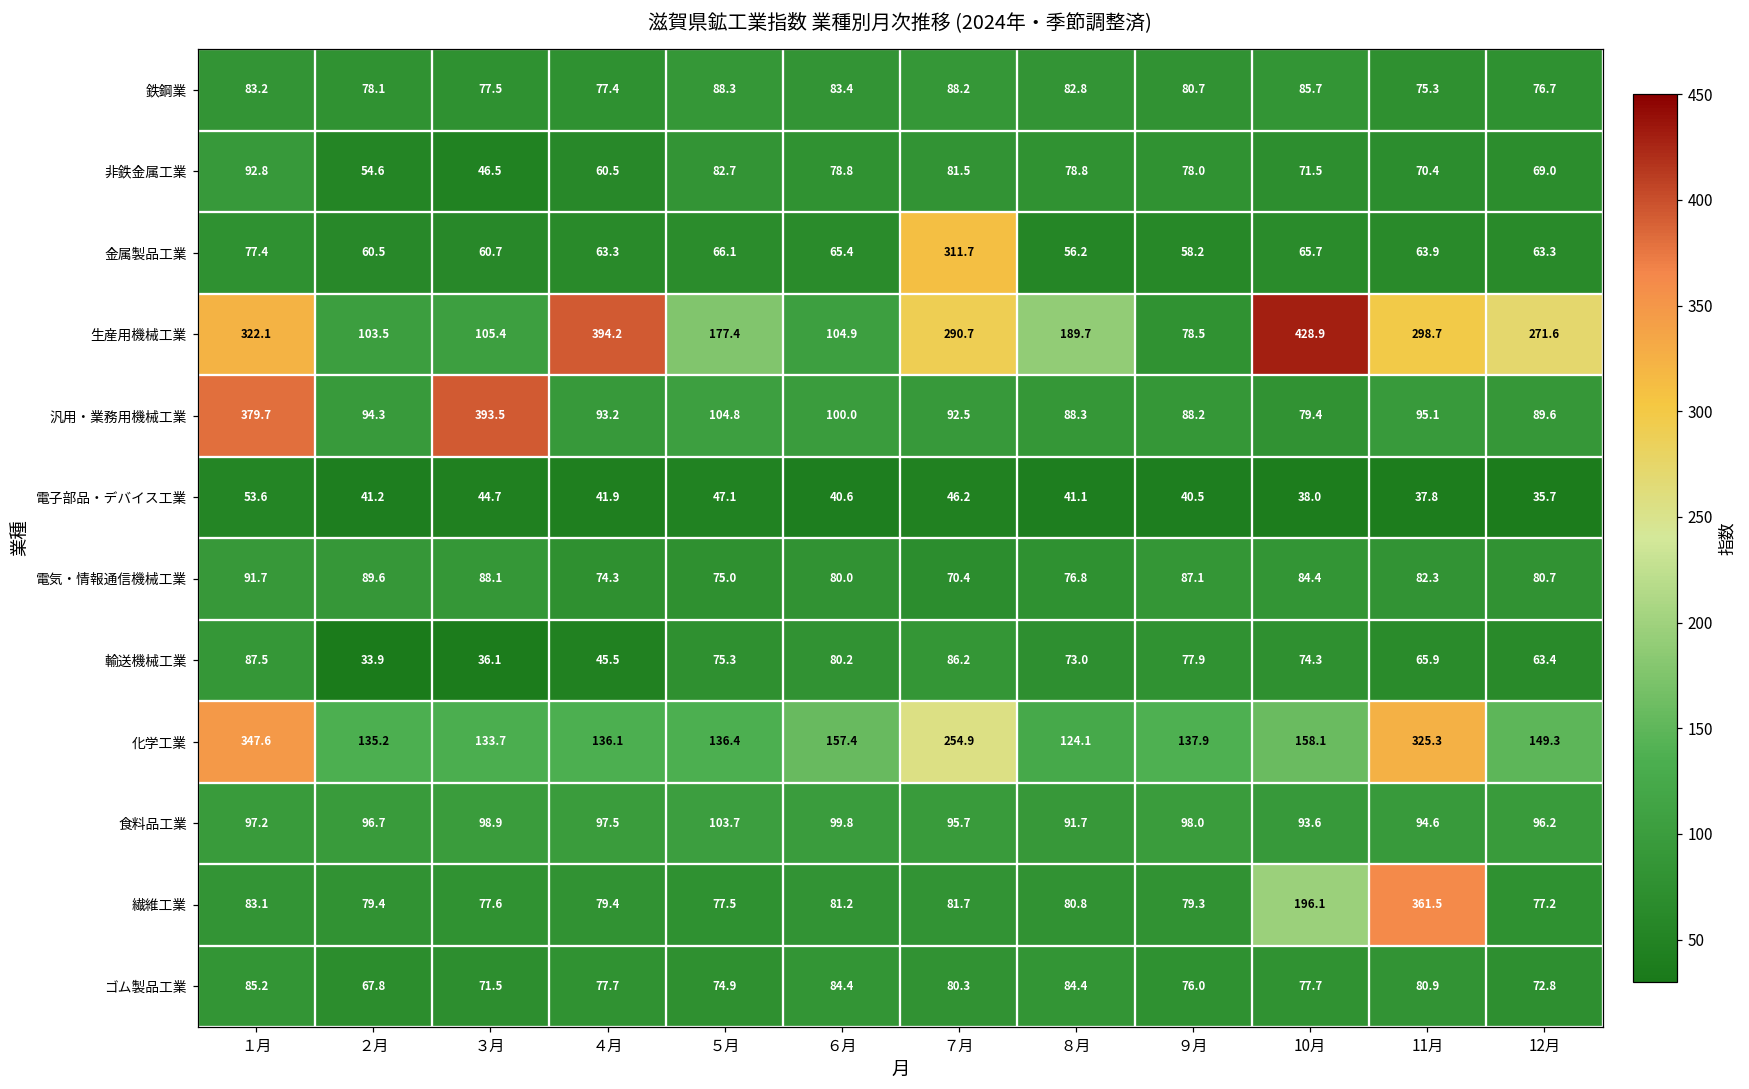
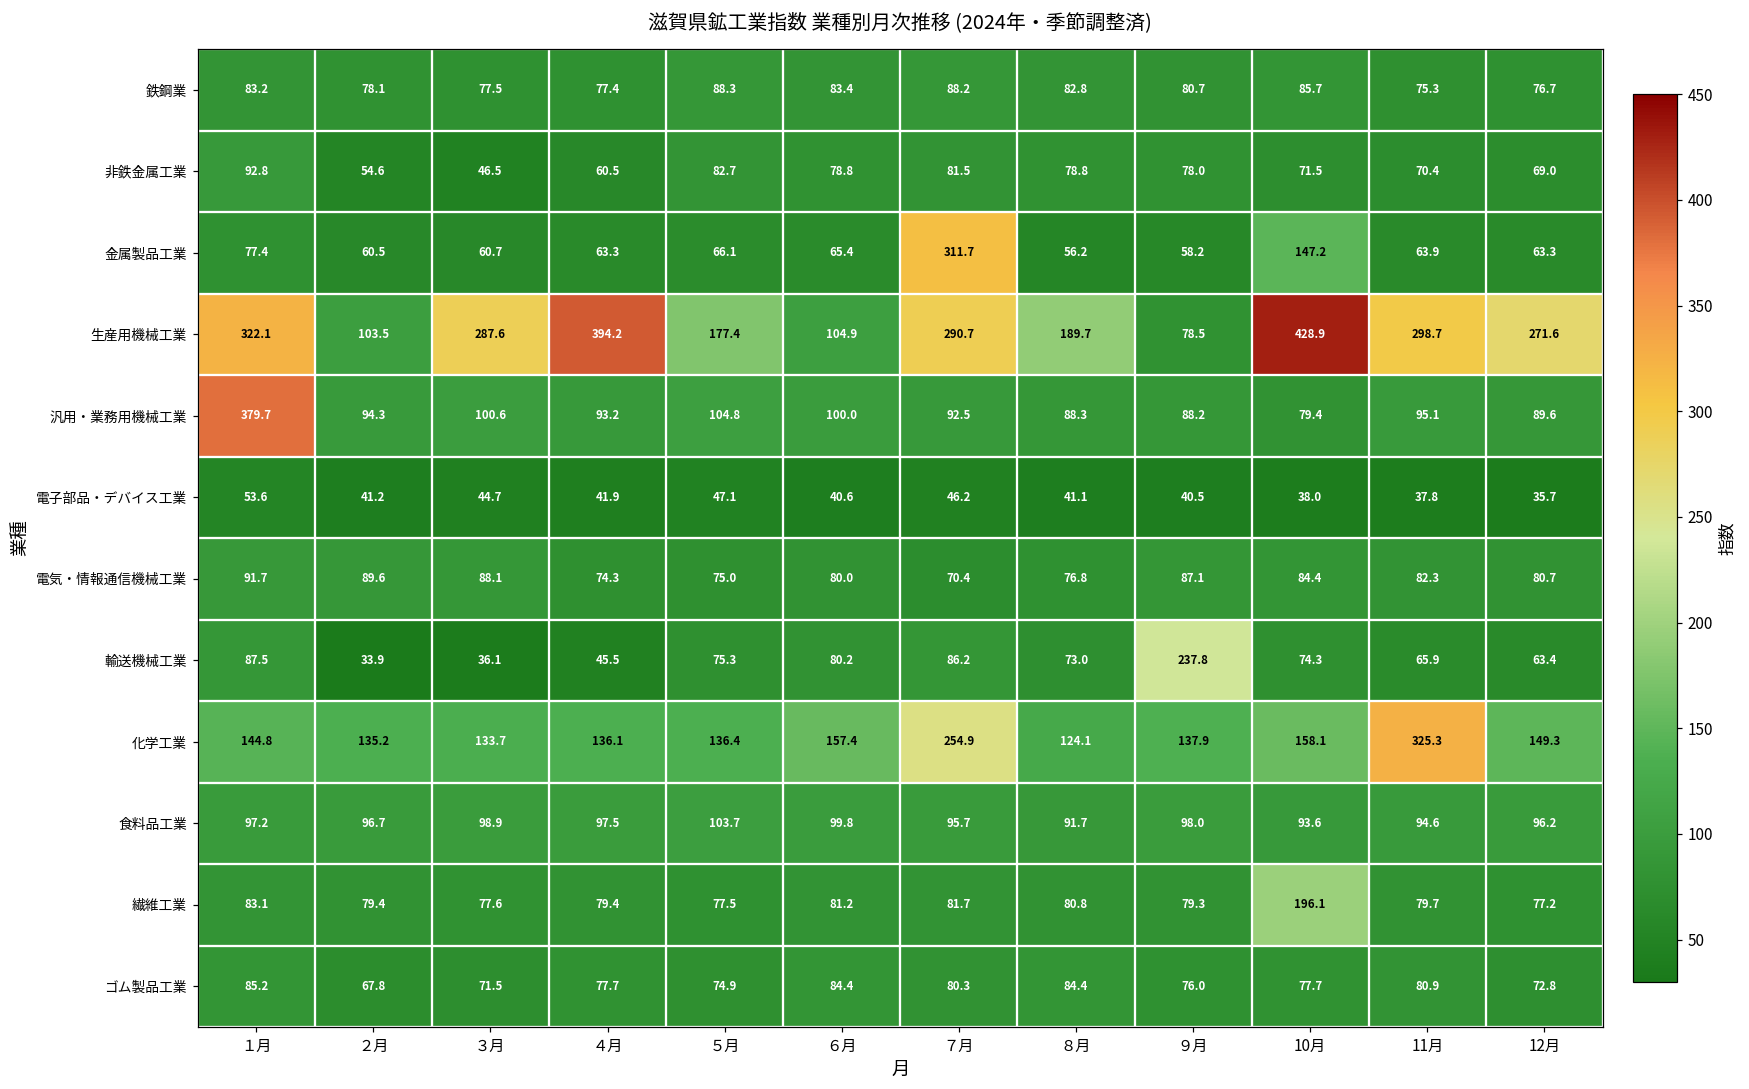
金属製品工業, 10月: 65.7 -> 147.2
生産用機械工業, ３月: 105.4 -> 287.6
汎用・業務用機械工業, ３月: 393.5 -> 100.6
輸送機械工業, ９月: 77.9 -> 237.8
化学工業, １月: 347.6 -> 144.8
繊維工業, 11月: 361.5 -> 79.7
